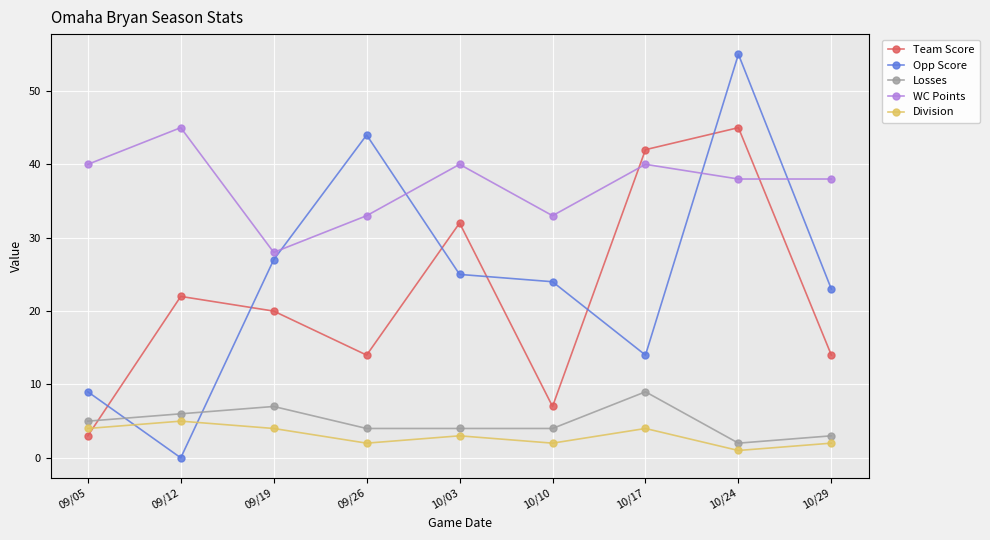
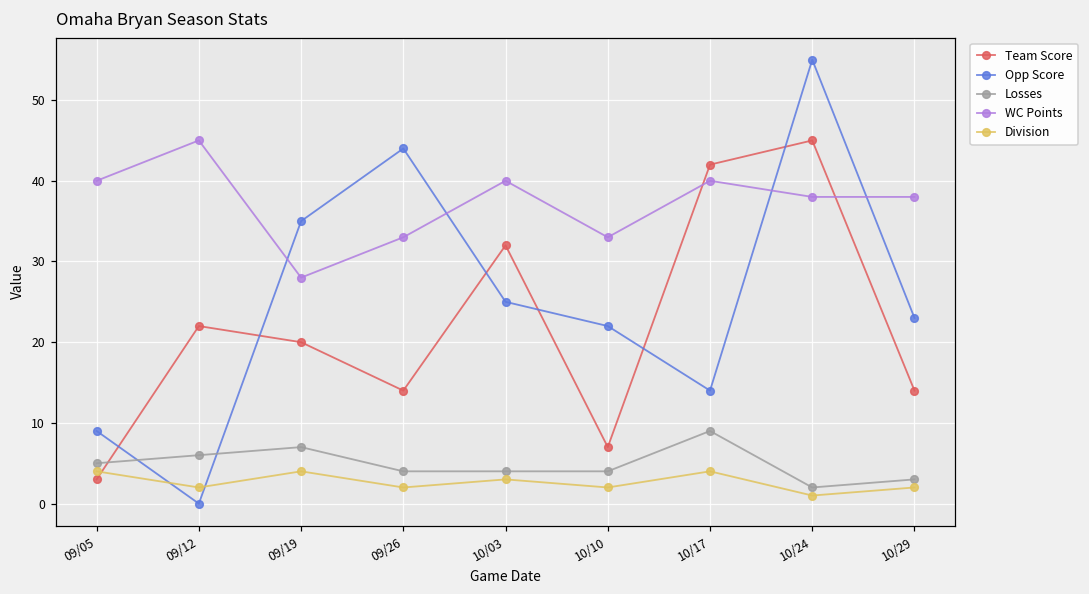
Division, 09/12: 5 -> 2
Opp Score, 09/19: 27 -> 35
Opp Score, 10/10: 24 -> 22
